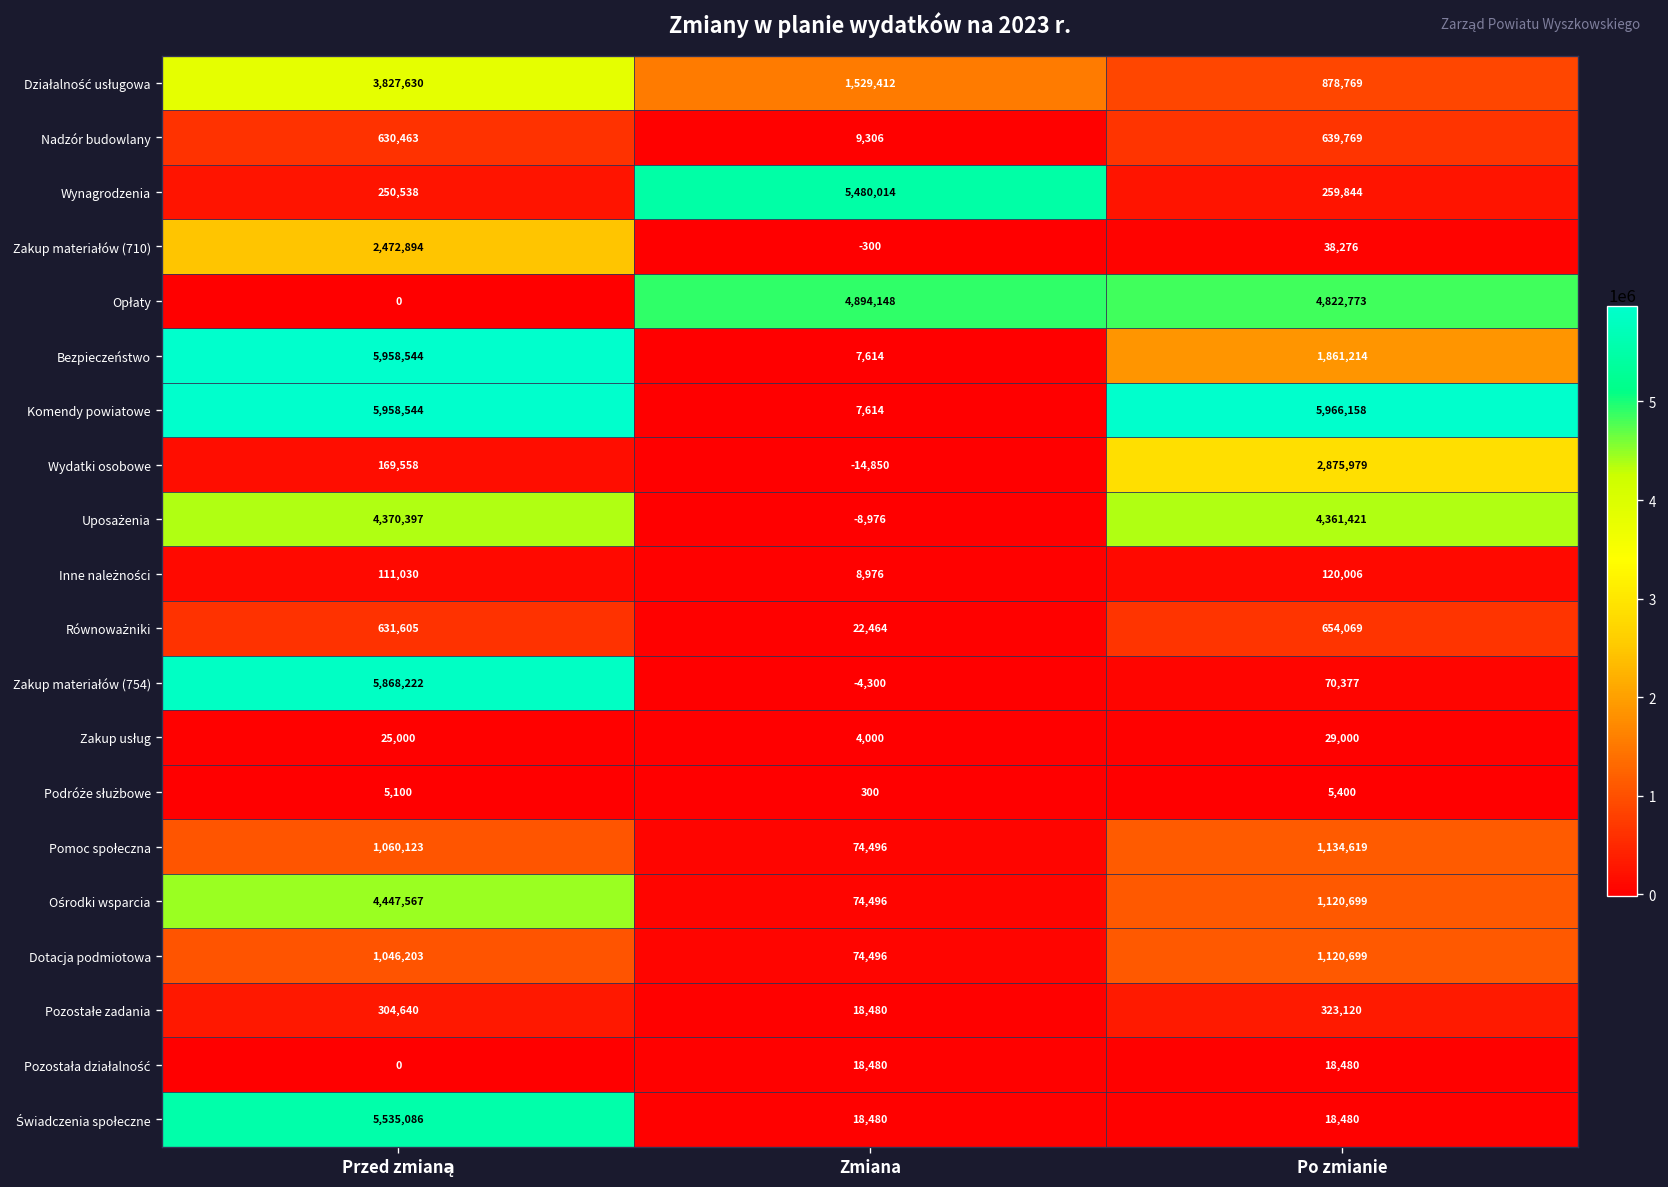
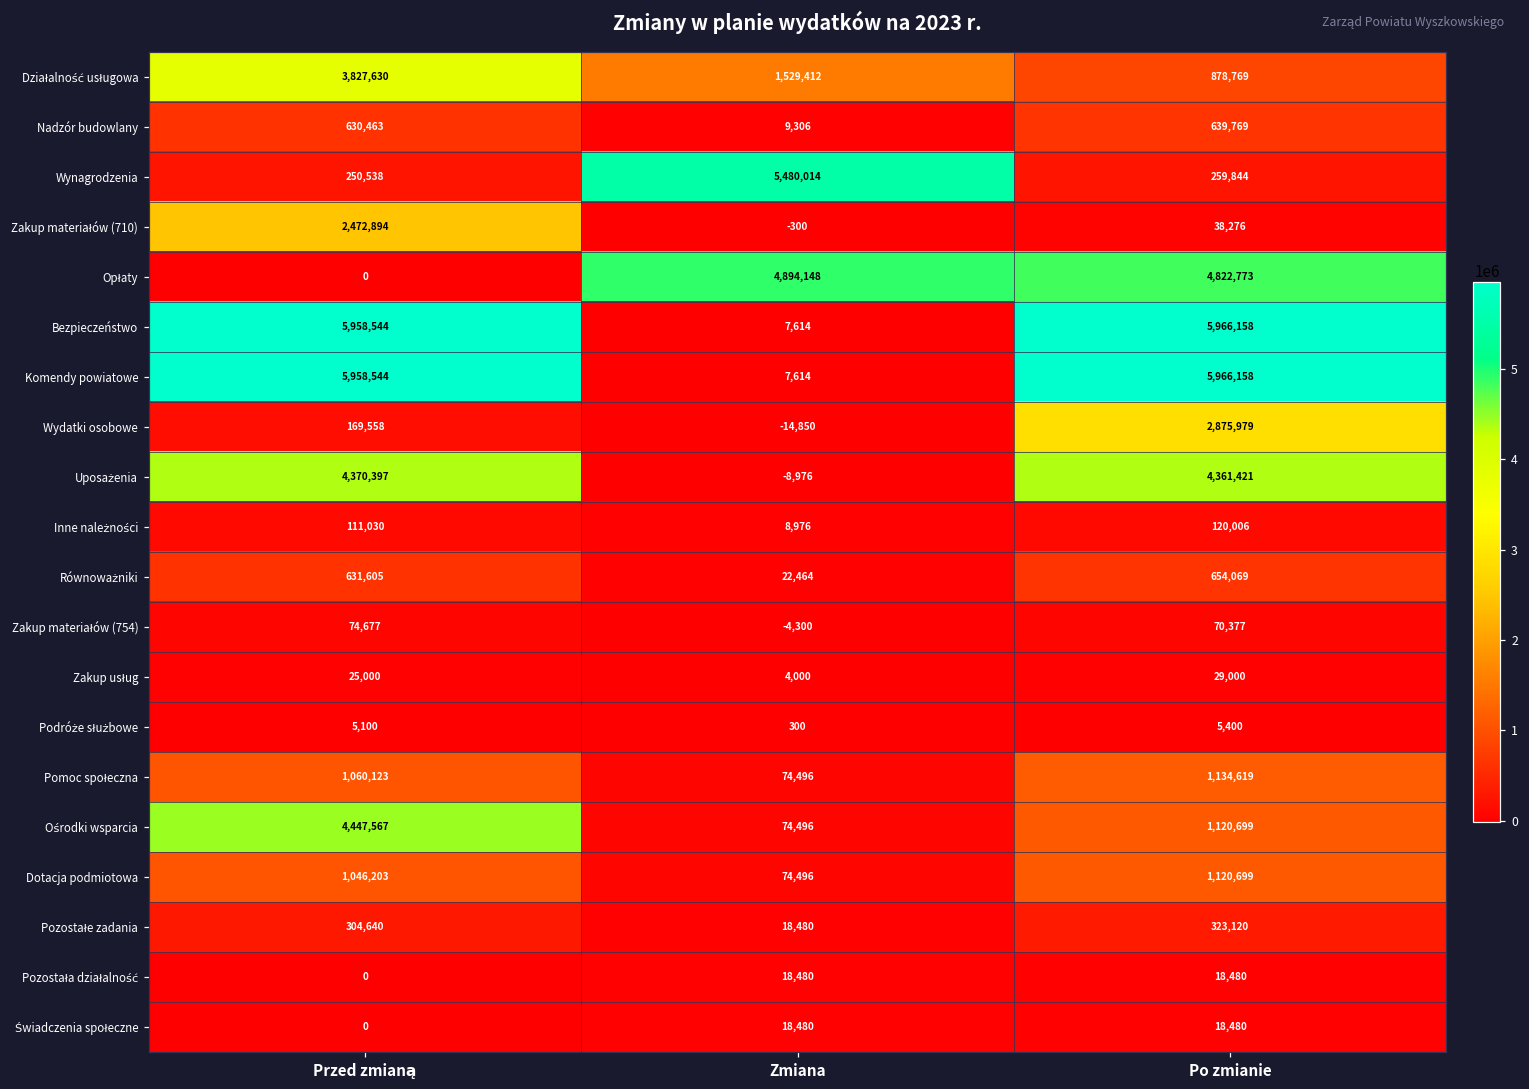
Bezpieczeństwo, Po zmianie: 1,861,214 -> 5,966,158
Zakup materiałów (754), Przed zmianą: 5,868,222 -> 74,677
Świadczenia społeczne, Przed zmianą: 5,535,086 -> 0
